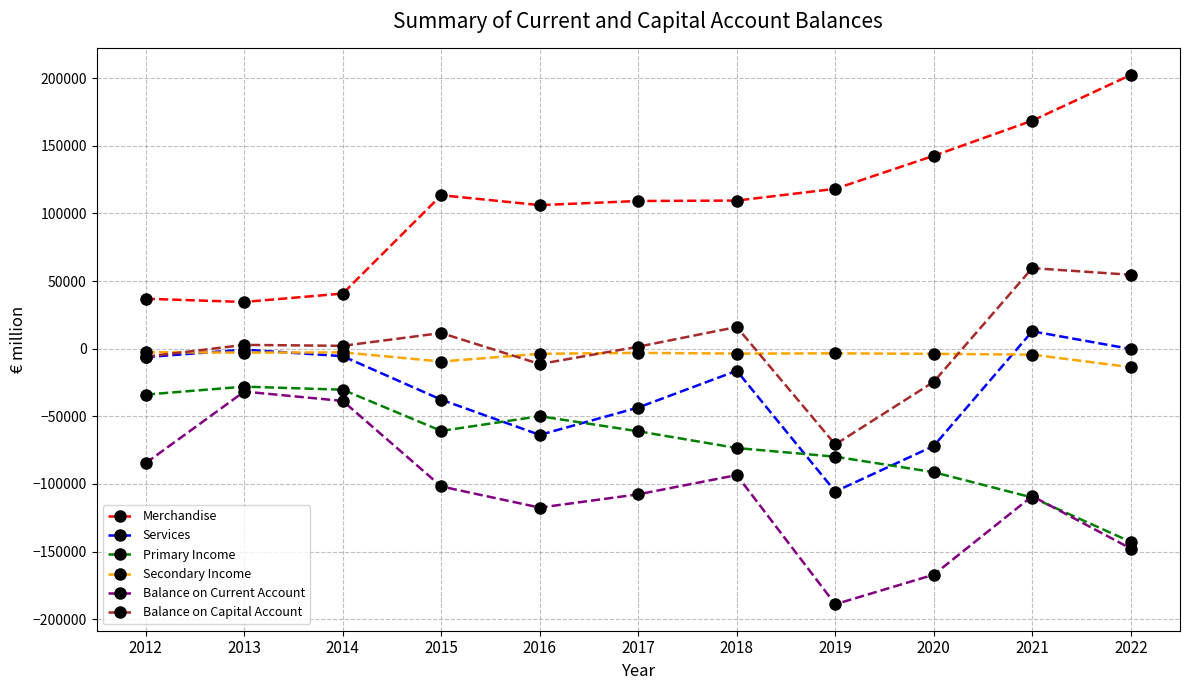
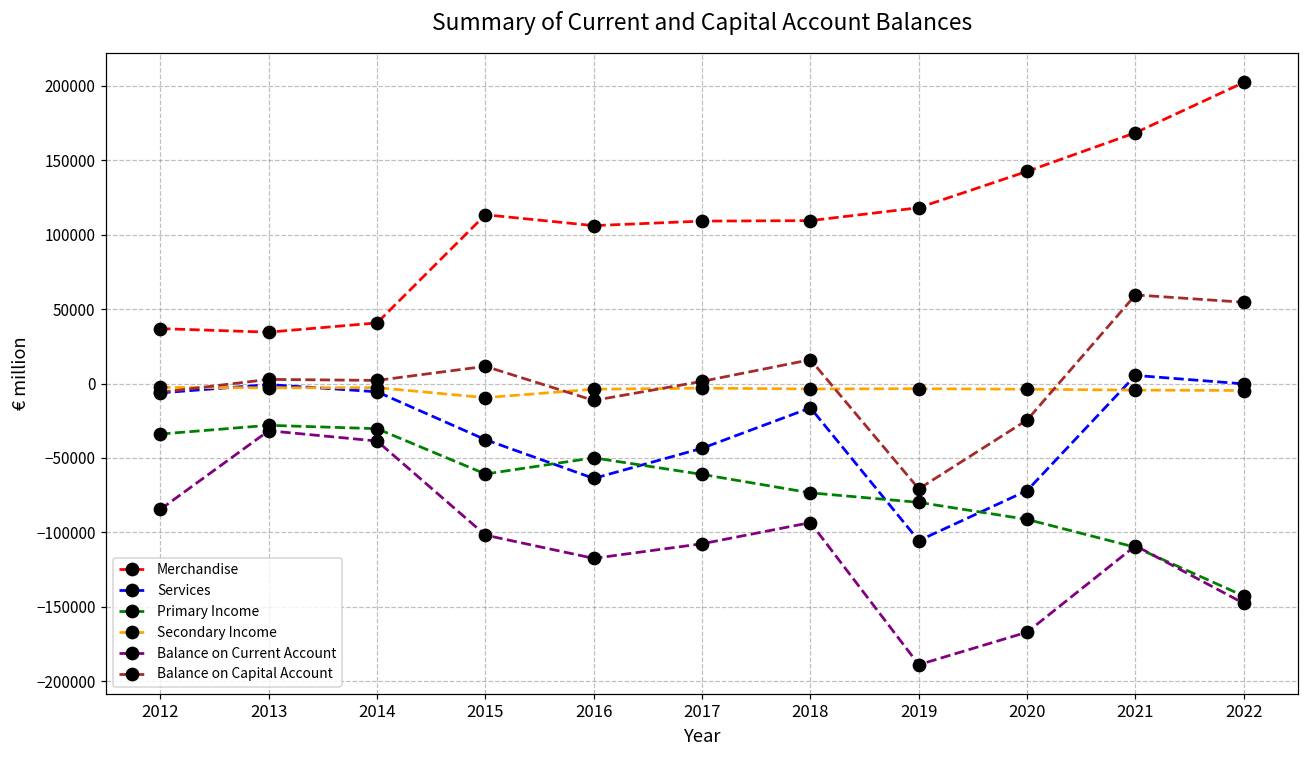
Services, 2021: 13000 -> 5000
Secondary Income, 2022: -14000 -> -5000
